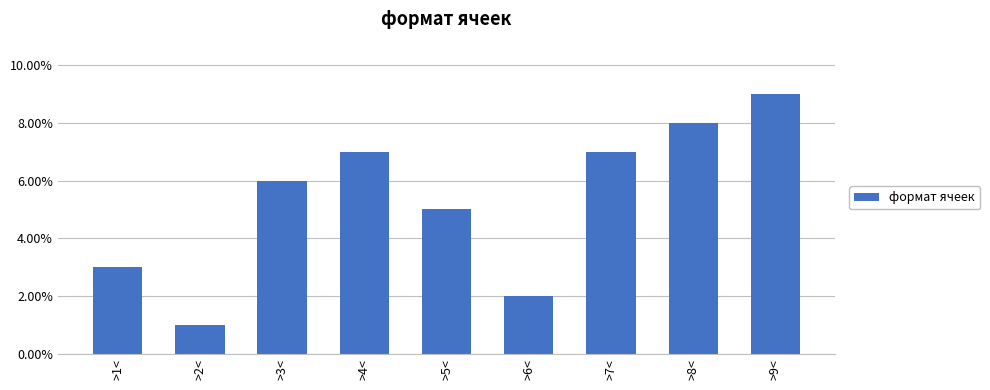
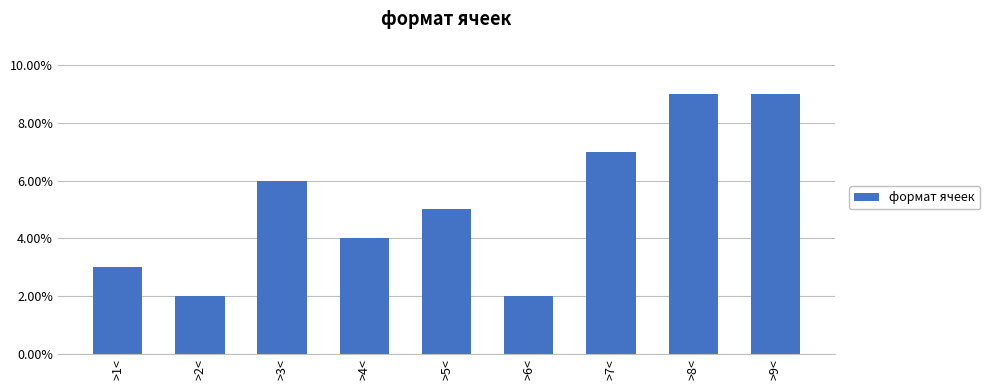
>2<: 1% -> 2%
>4<: 7% -> 4%
>8<: 8% -> 9%
